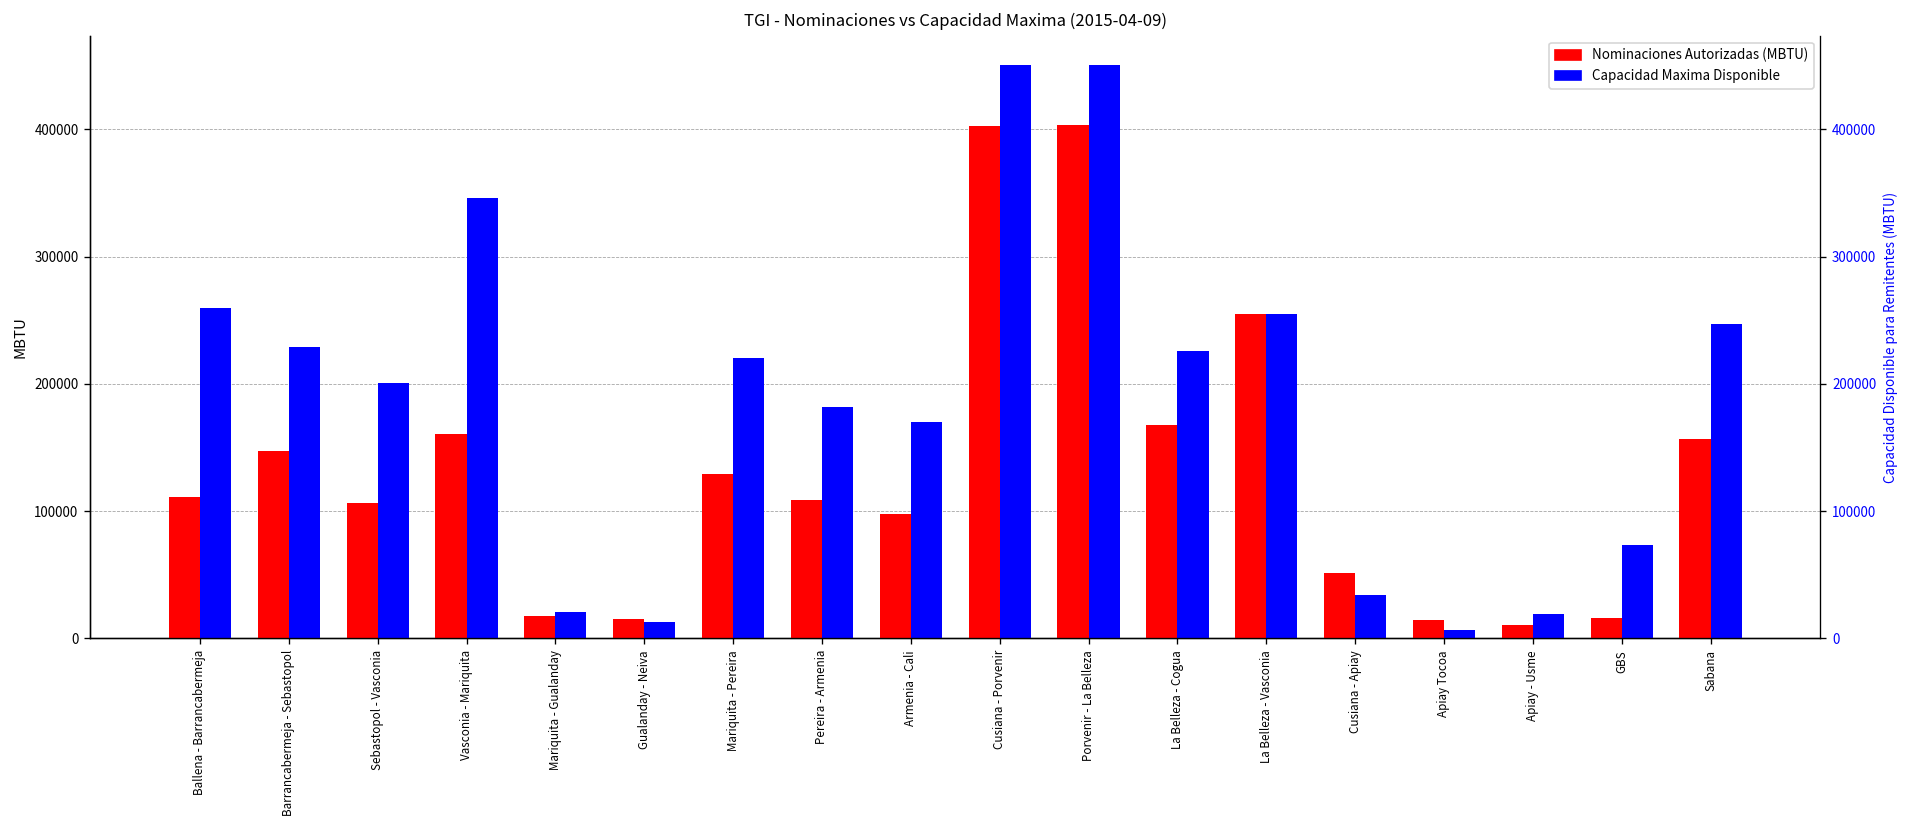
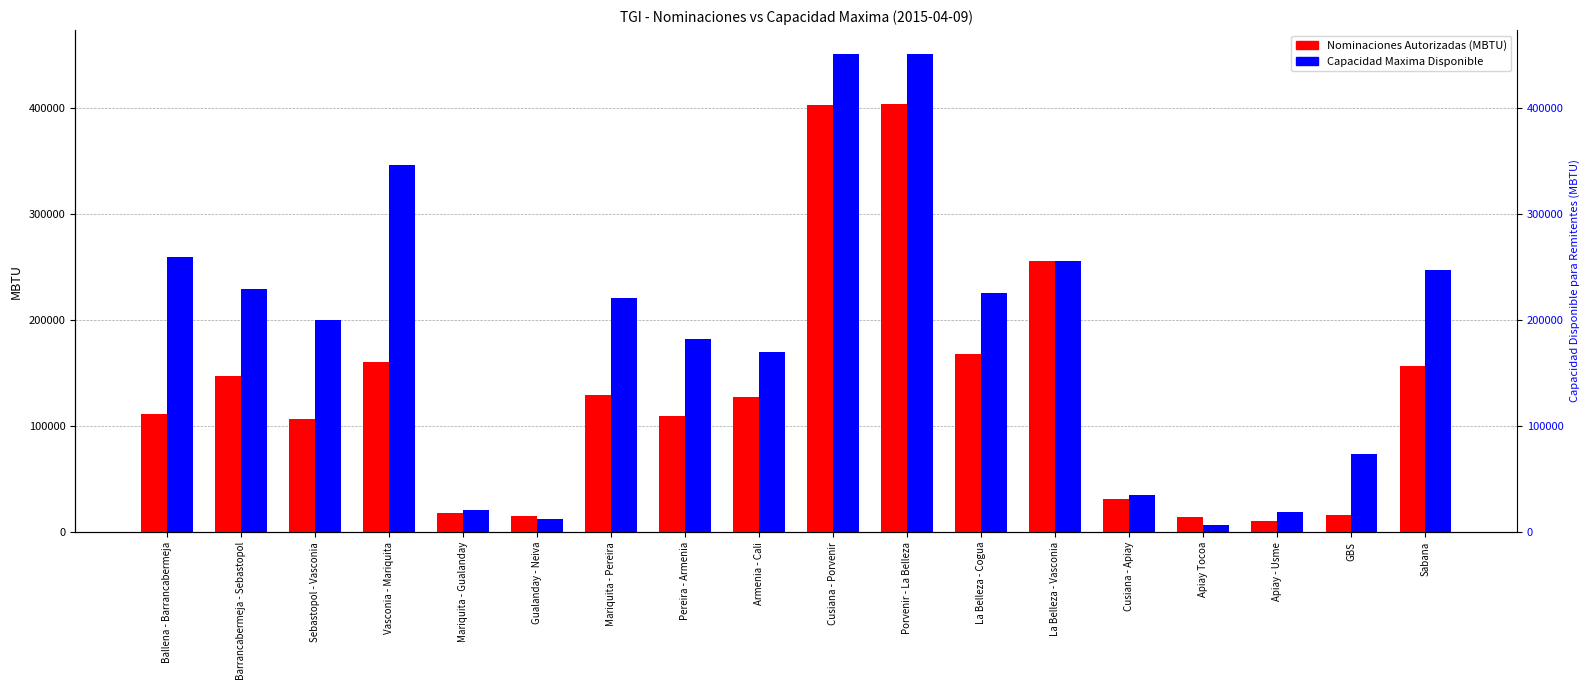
Nominaciones Autorizadas (MBTU), Armenia - Cali: 98000 -> 128000
Nominaciones Autorizadas (MBTU), Cusiana - Apiay: 51000 -> 31000
